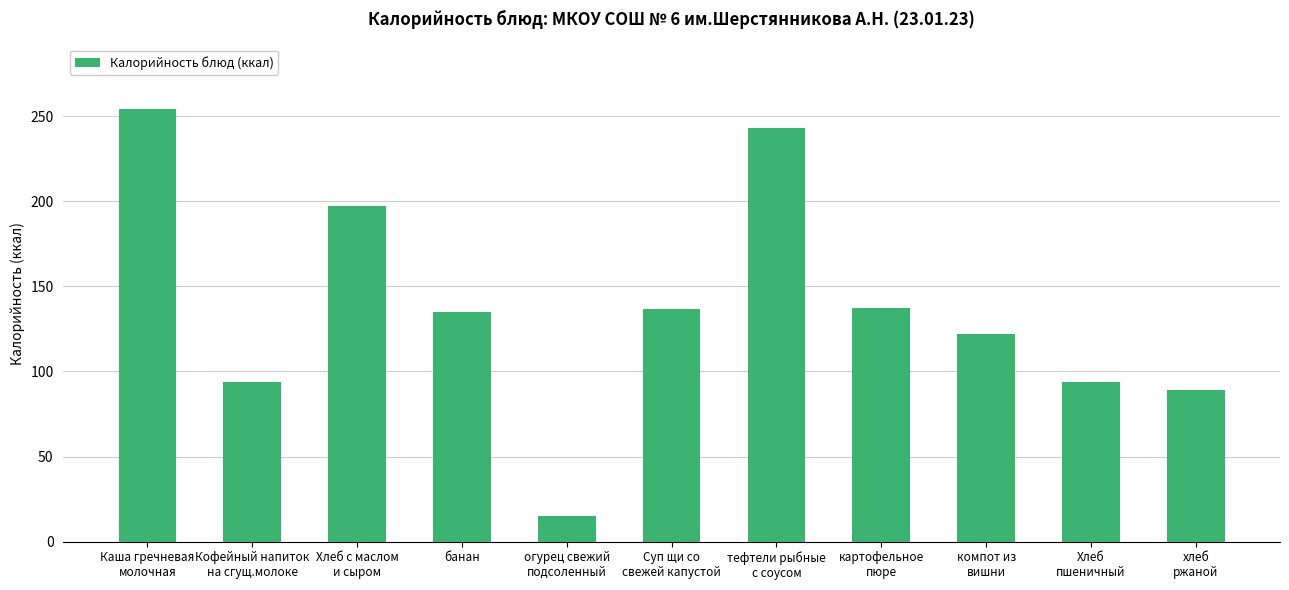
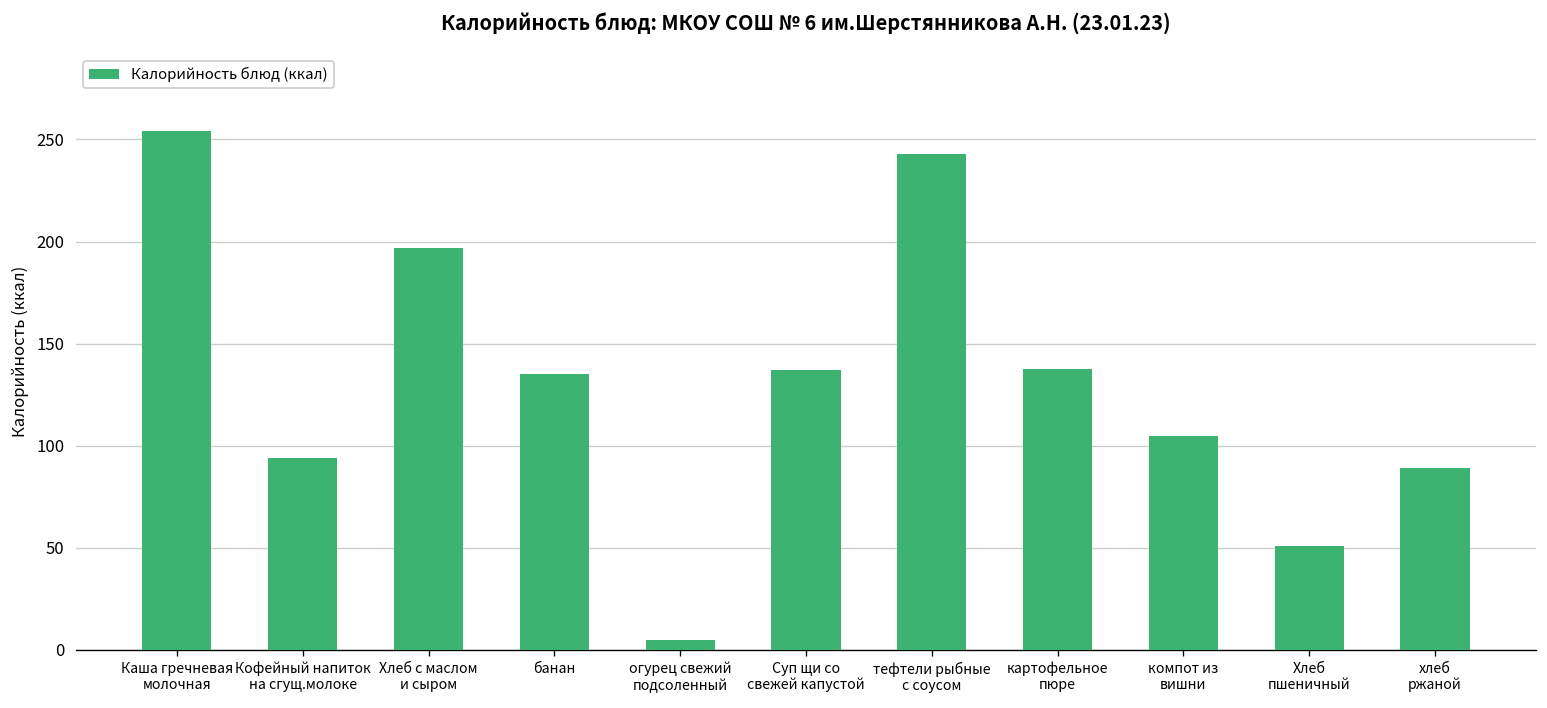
огурец свежий подсоленный: 15 -> 5
компот из вишни: 122 -> 105
Хлеб пшеничный: 94 -> 51
